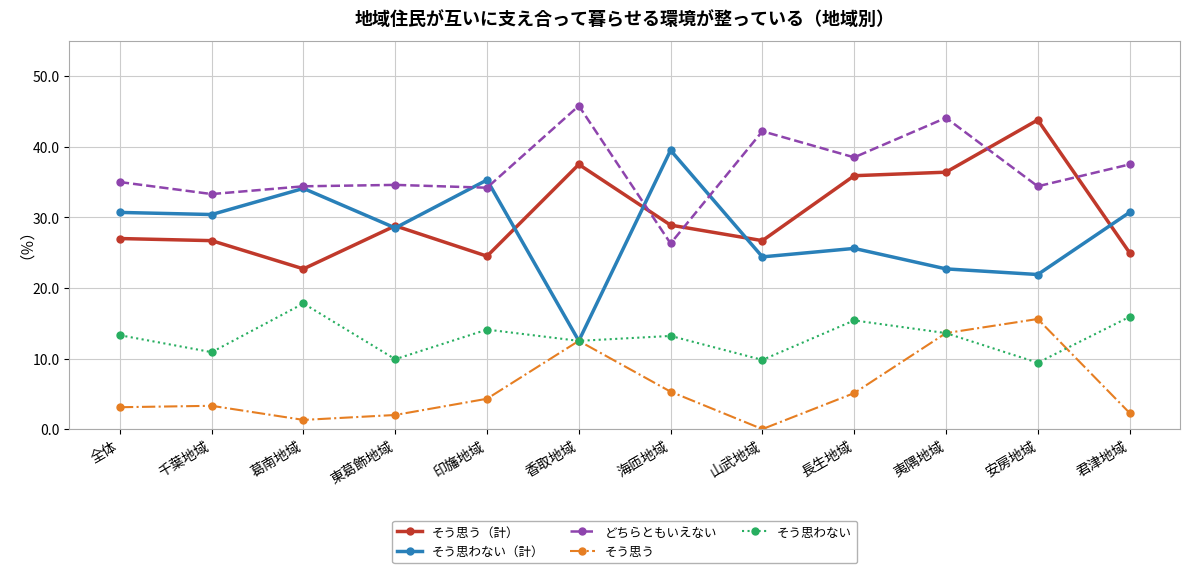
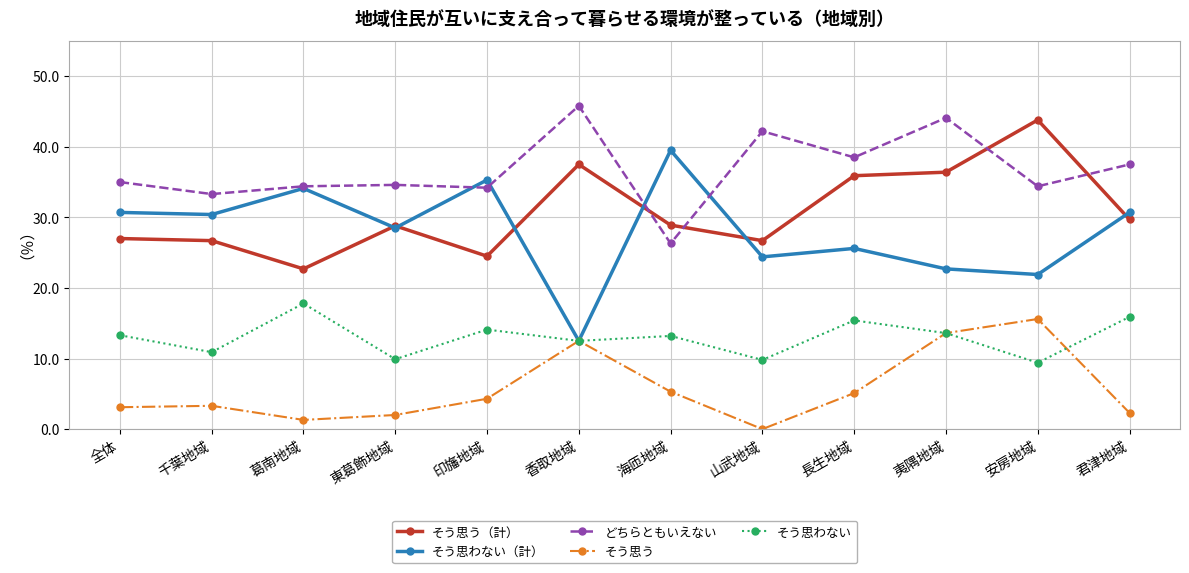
そう思う（計）, 君津地域: 25 -> 30
